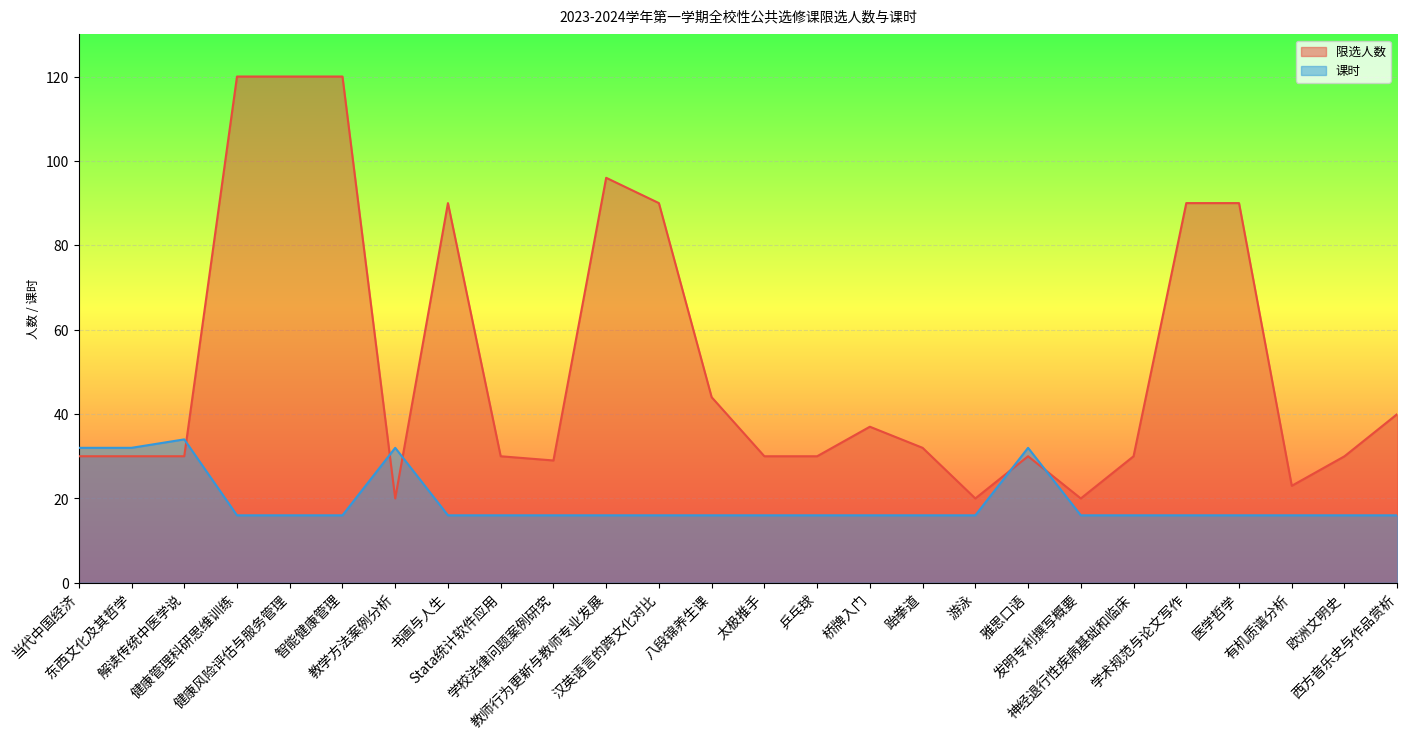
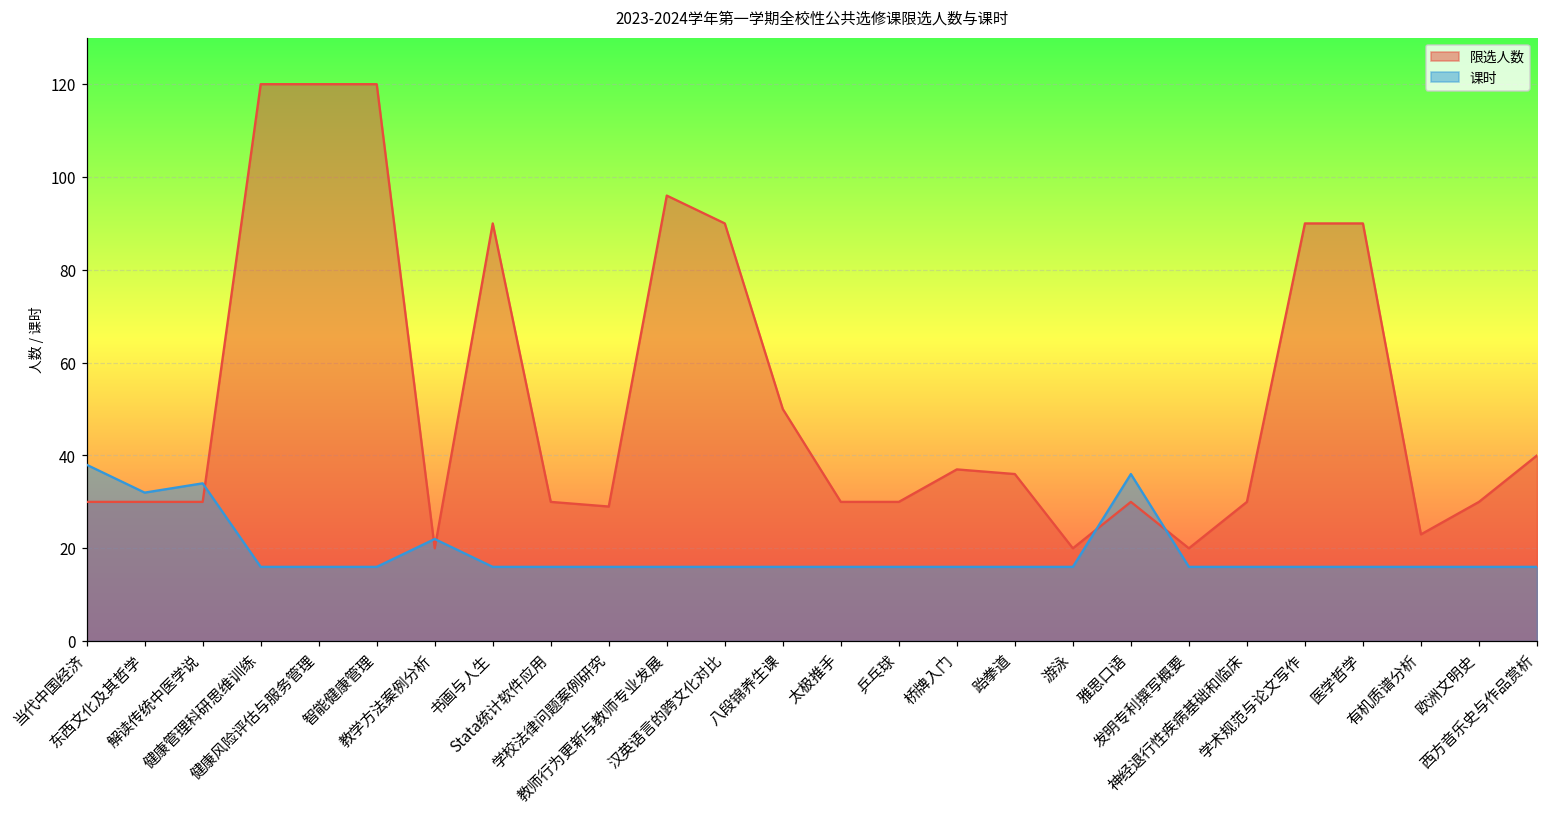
课时, 当代中国经济: 32 -> 38
课时, 教学方法案例分析: 32 -> 22
限选人数, 八段锦养生课: 44 -> 50
限选人数, 跆拳道: 32 -> 36
课时, 雅思口语: 32 -> 36
